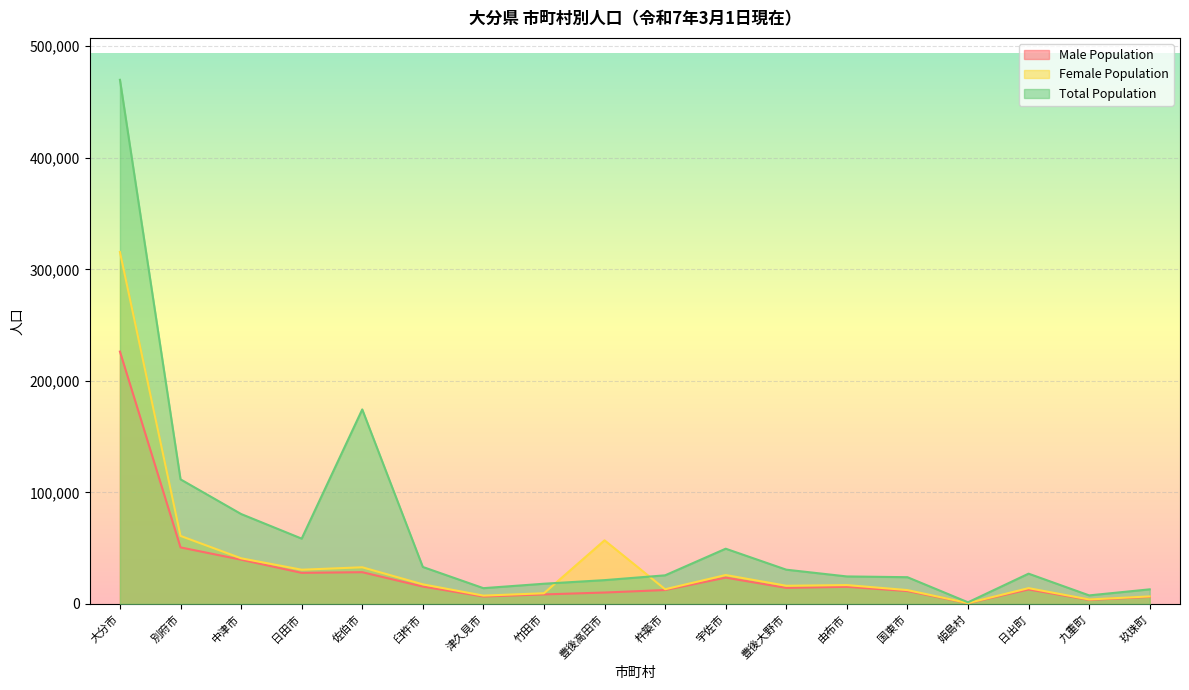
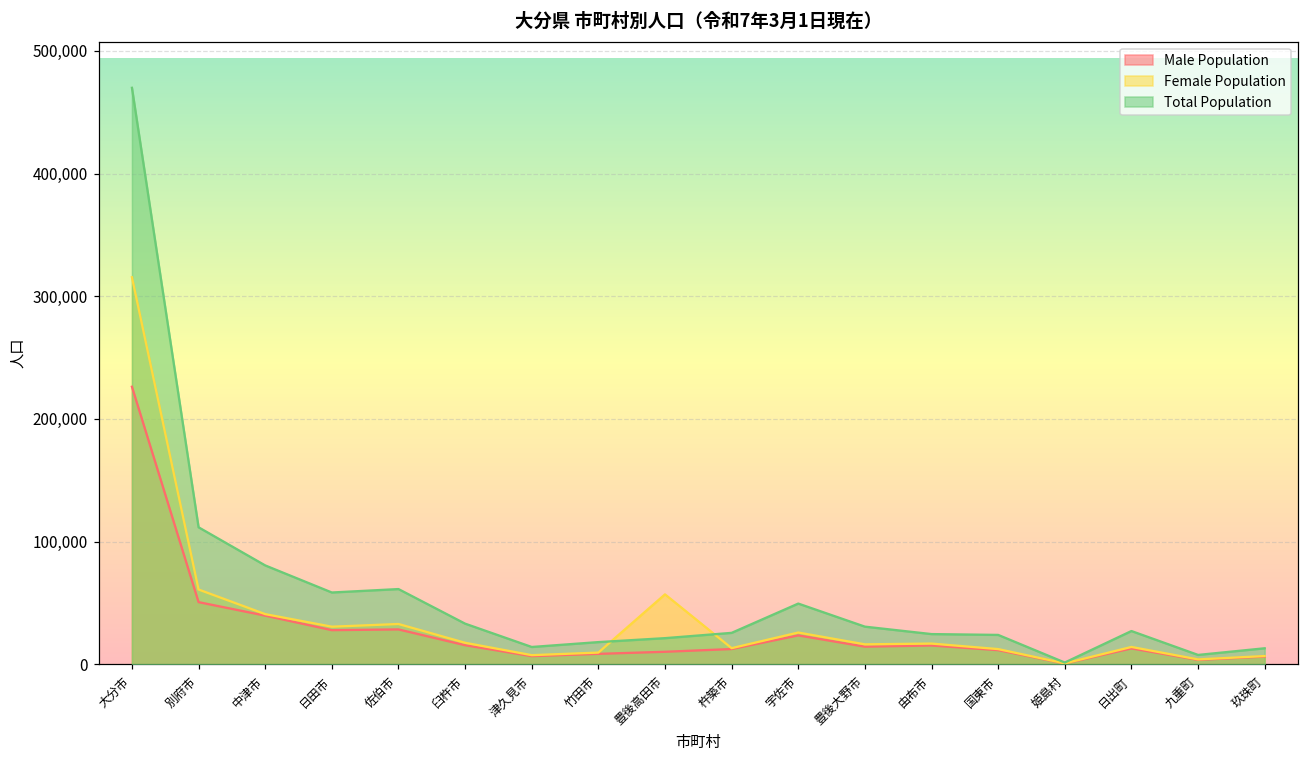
Total Population, 佐伯市: 174,000 -> 61,000
